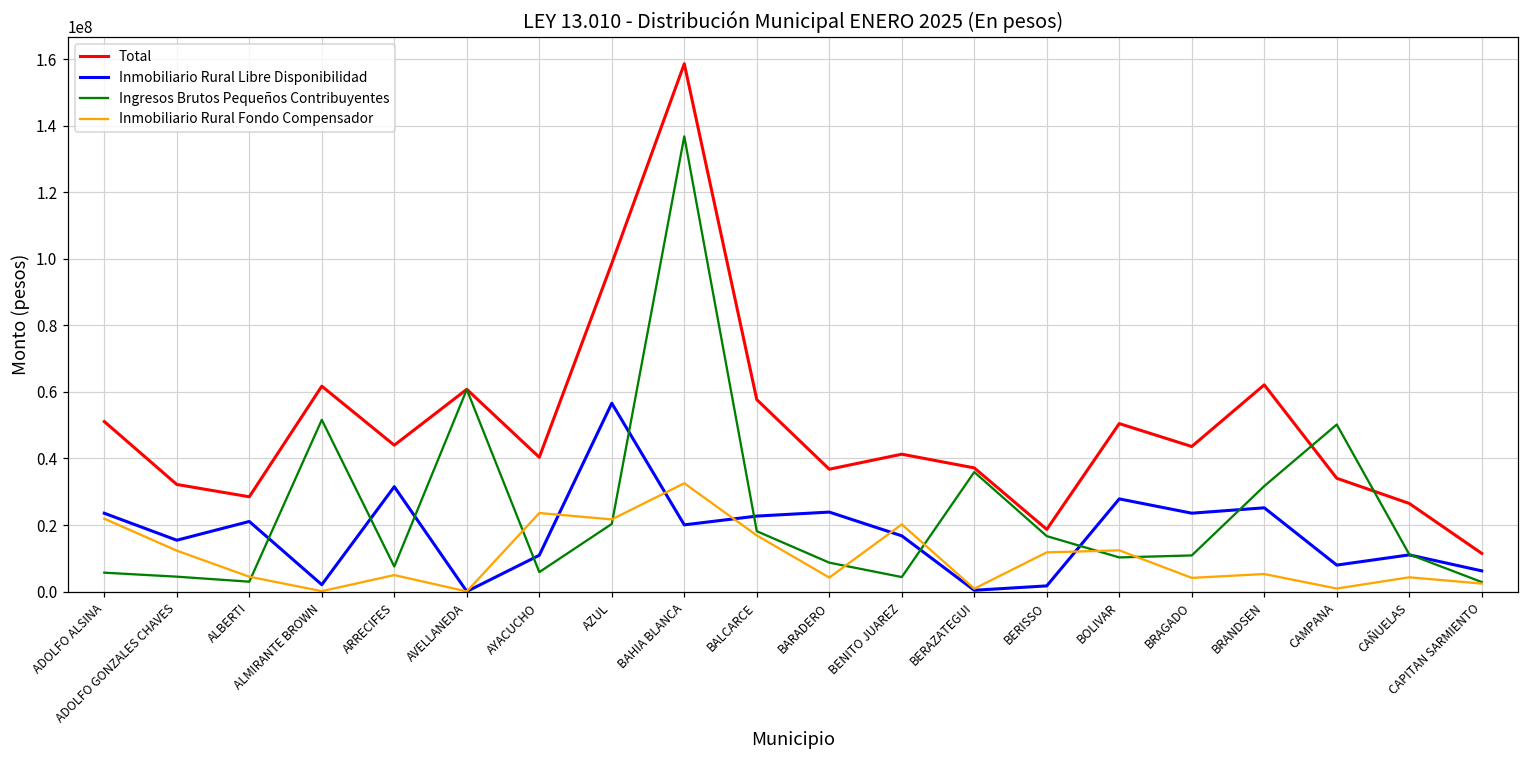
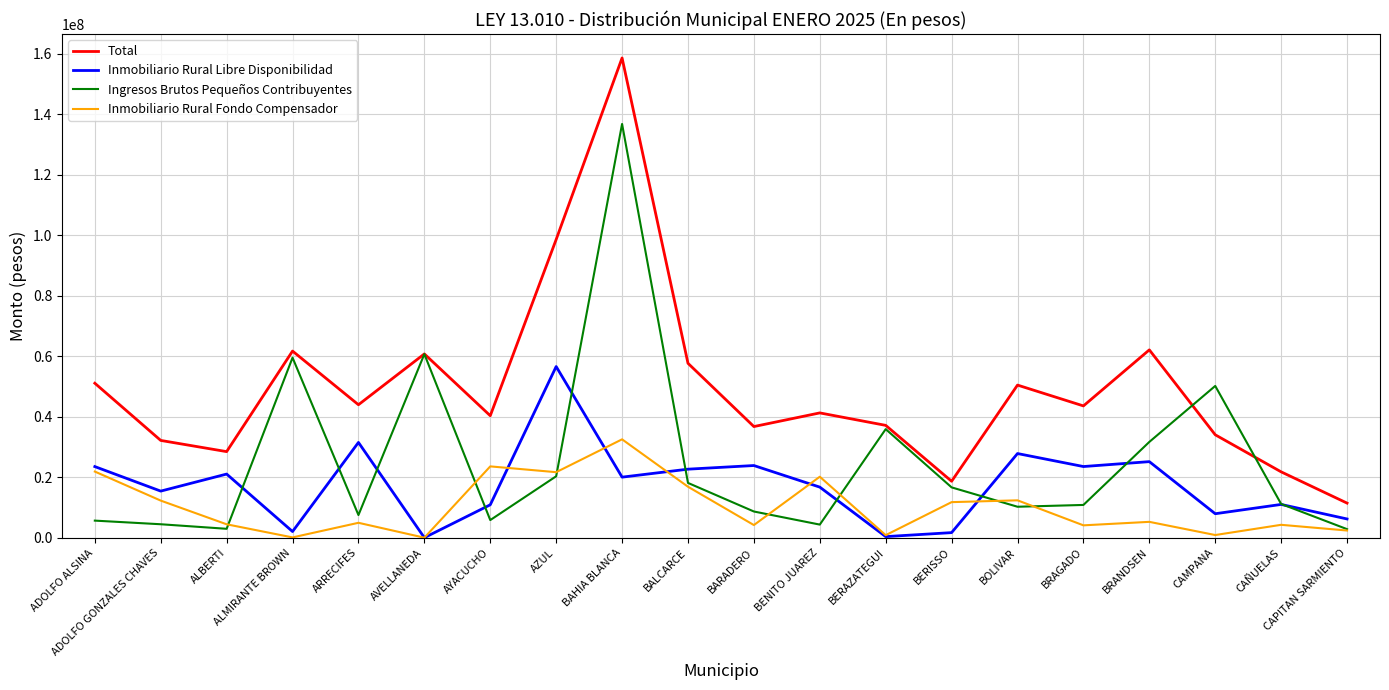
Ingresos Brutos Pequeños Contribuyentes, ALMIRANTE BROWN: 52000000 -> 60000000
Total, CAÑUELAS: 26000000 -> 22000000
